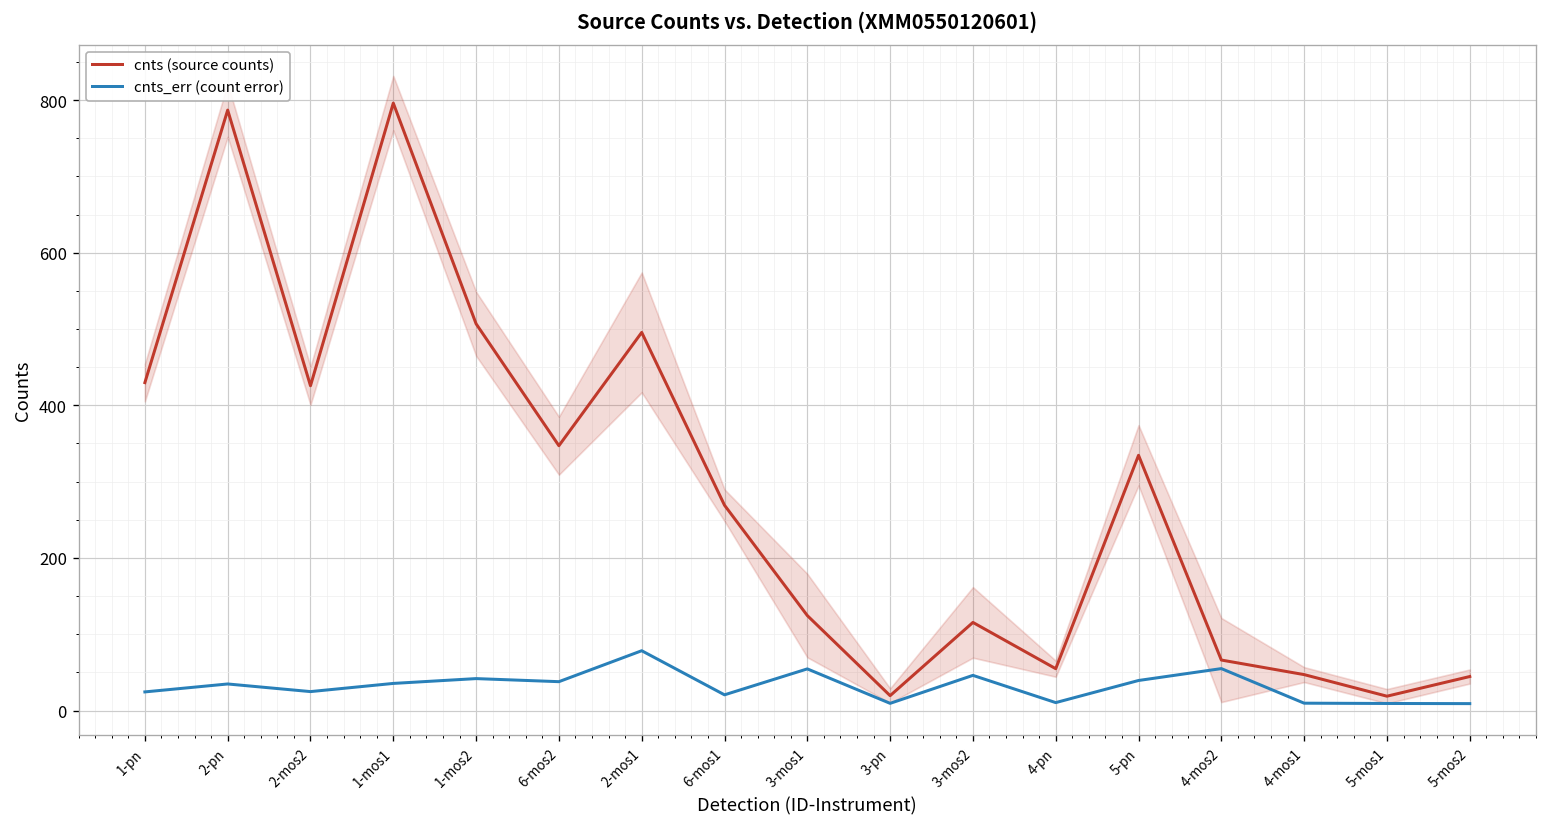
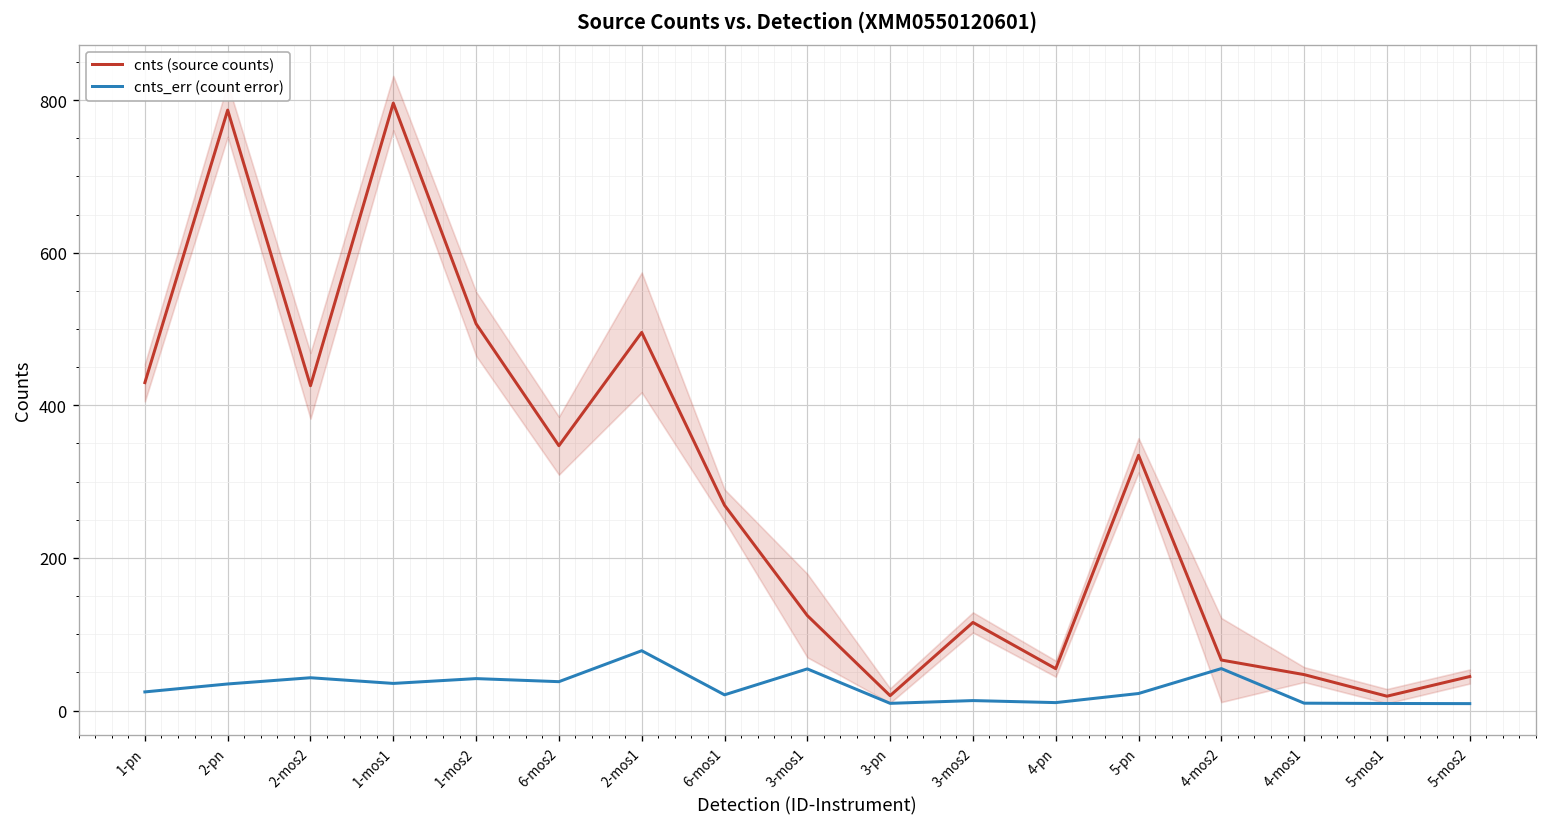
cnts_err (count error), 2-mos2: 20 -> 40
cnts_err (count error), 3-mos2: 50 -> 10
cnts_err (count error), 5-pn: 40 -> 20
